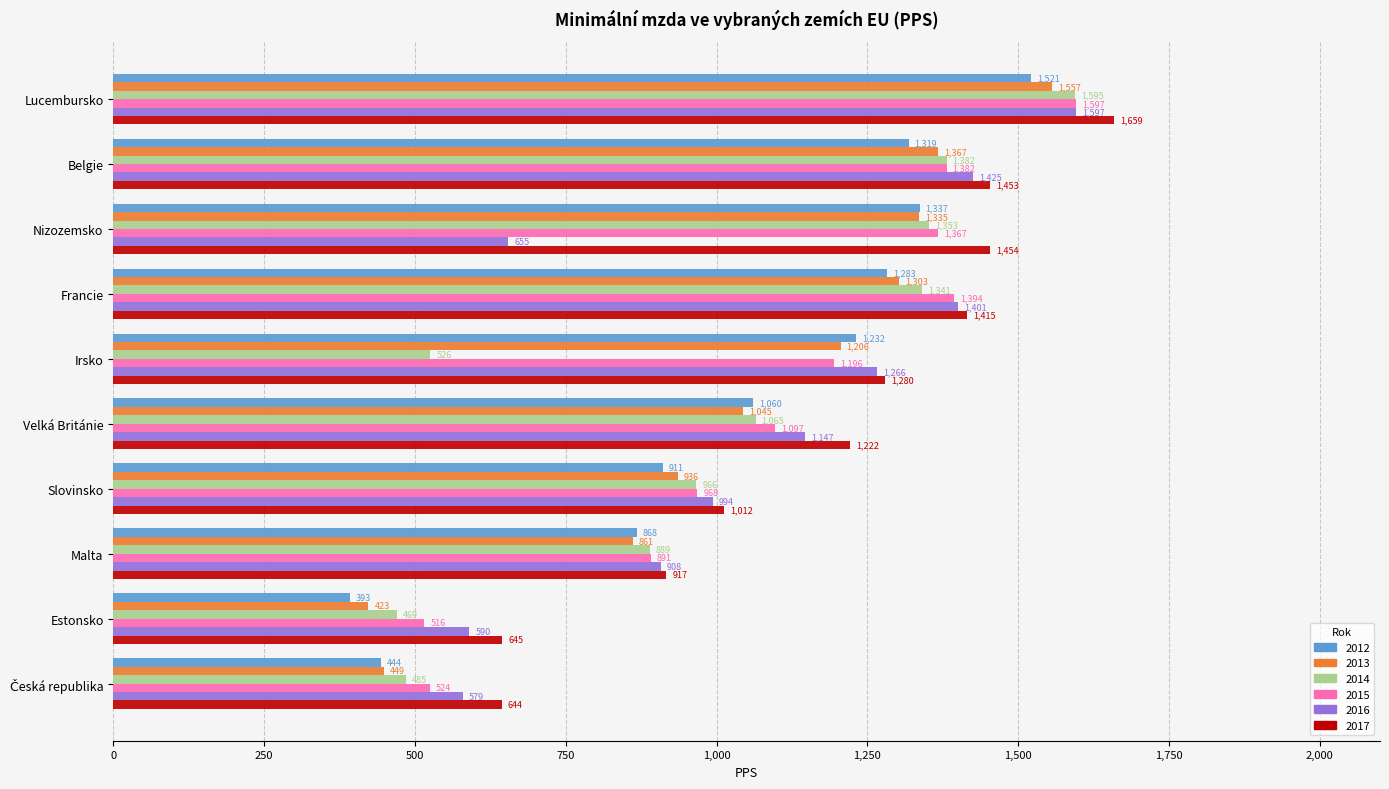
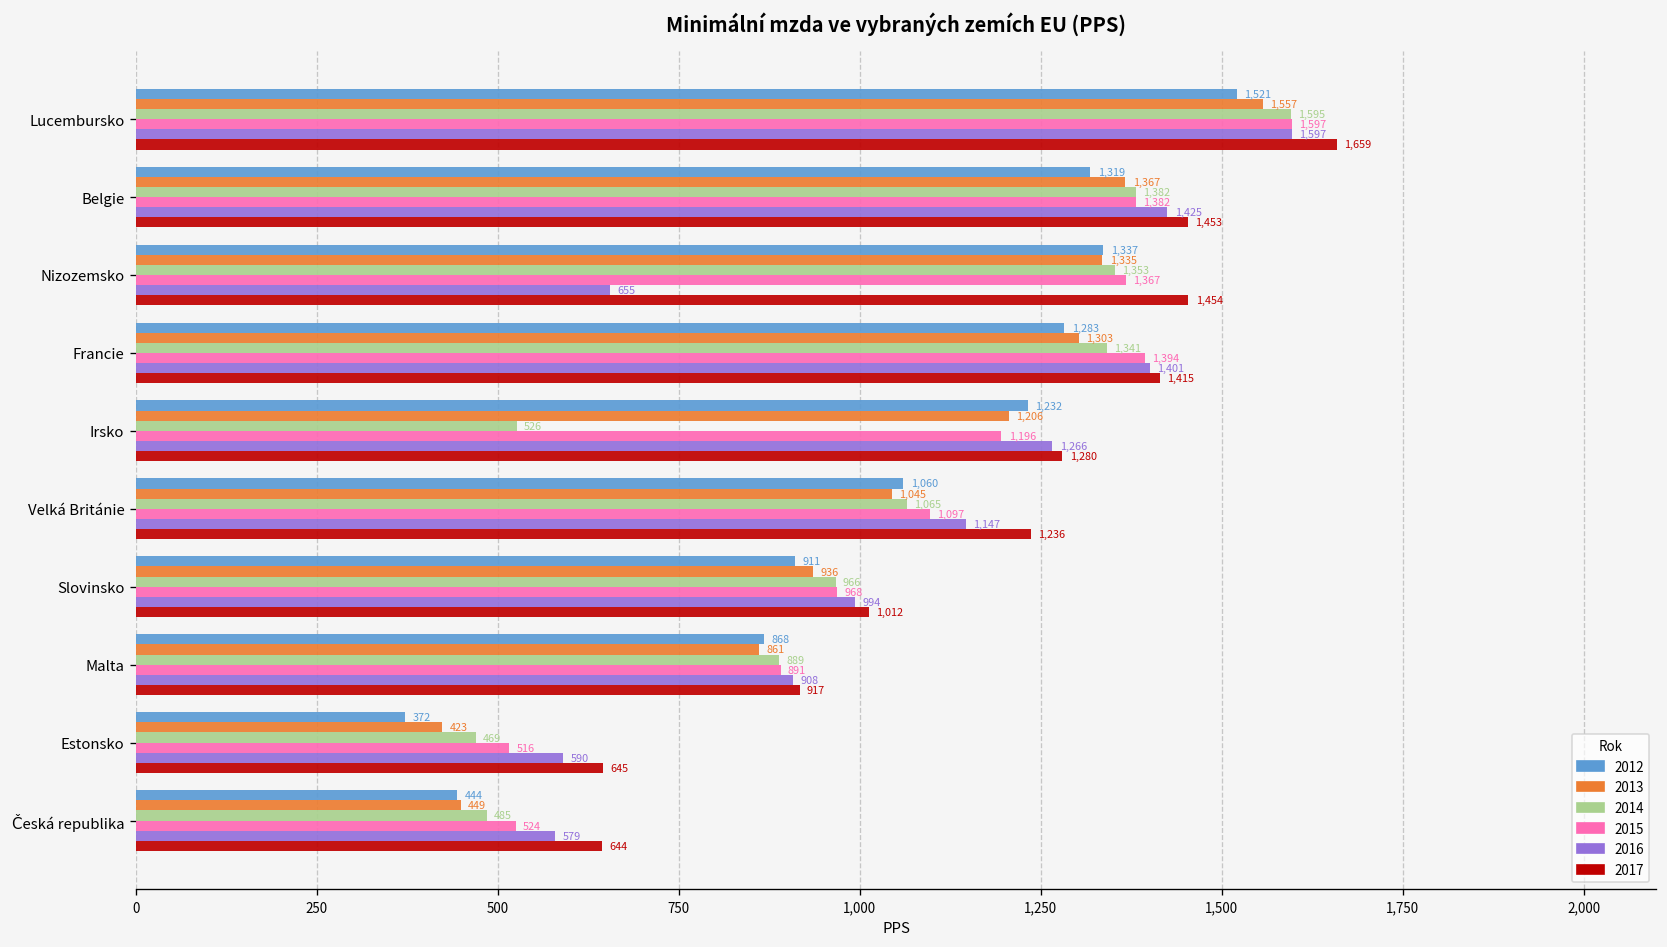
2017, Velká Británie: 1,222 -> 1,236
2012, Estonsko: 393 -> 372
